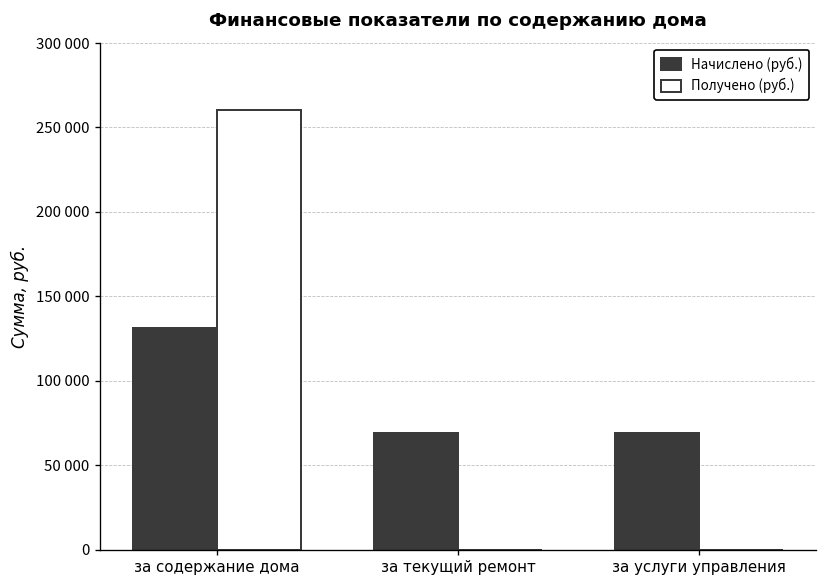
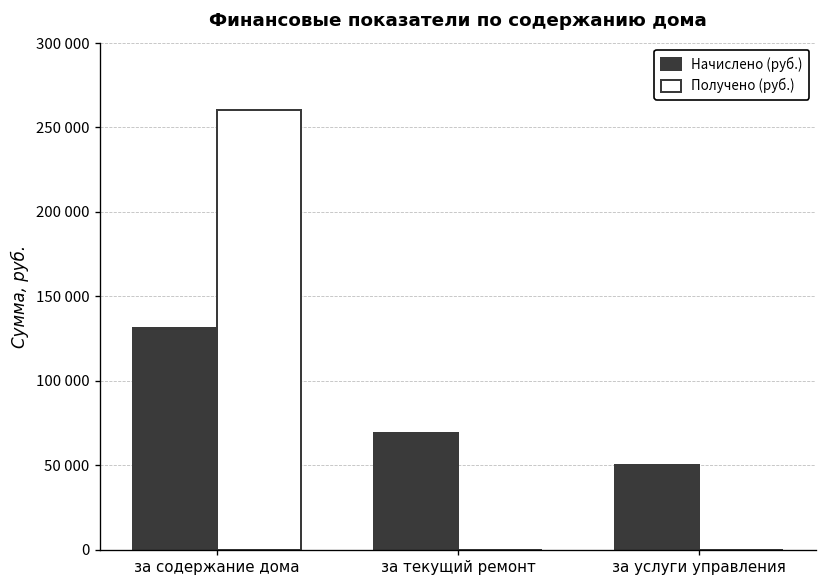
Начислено (руб.), за услуги управления: 69000 -> 50000
